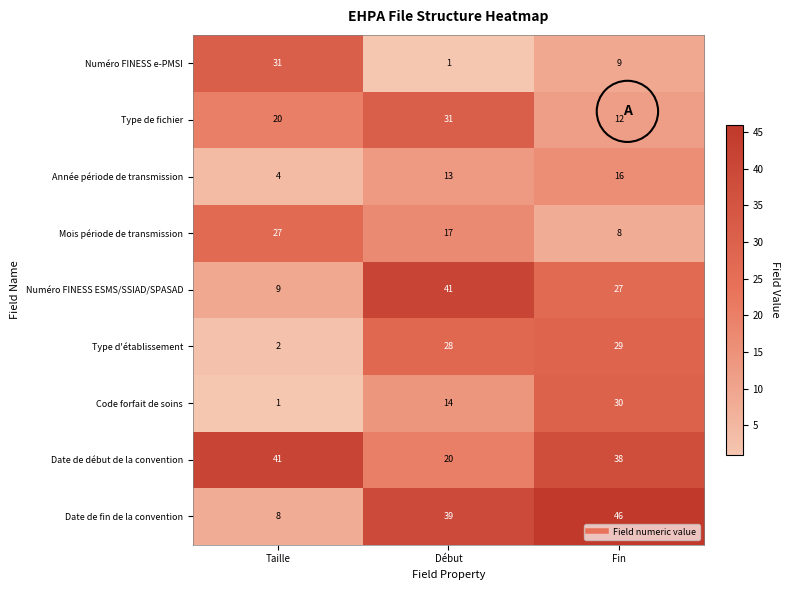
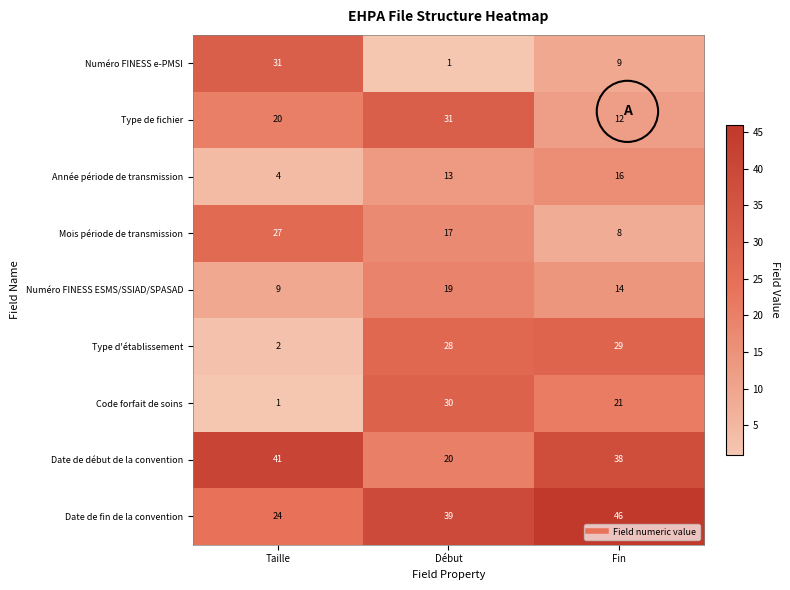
Numéro FINESS ESMS/SSIAD/SPASAD, Début: 41 -> 19
Numéro FINESS ESMS/SSIAD/SPASAD, Fin: 27 -> 14
Code forfait de soins, Début: 14 -> 30
Code forfait de soins, Fin: 30 -> 21
Date de fin de la convention, Taille: 8 -> 24
